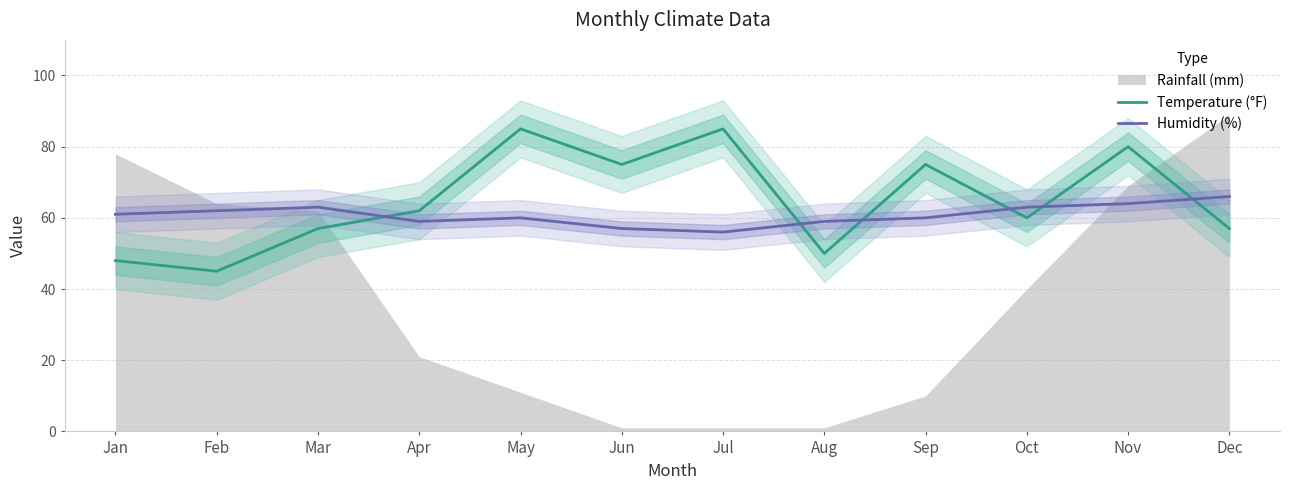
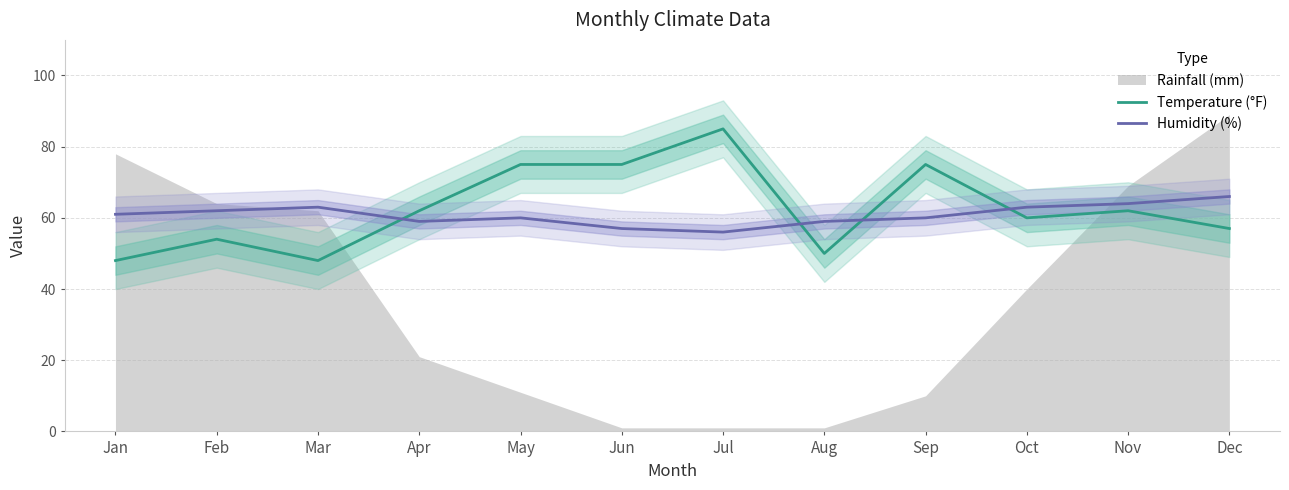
Temperature (°F), Feb: 45 -> 54
Temperature (°F), Mar: 57 -> 48
Temperature (°F), May: 85 -> 75
Temperature (°F), Nov: 80 -> 62
